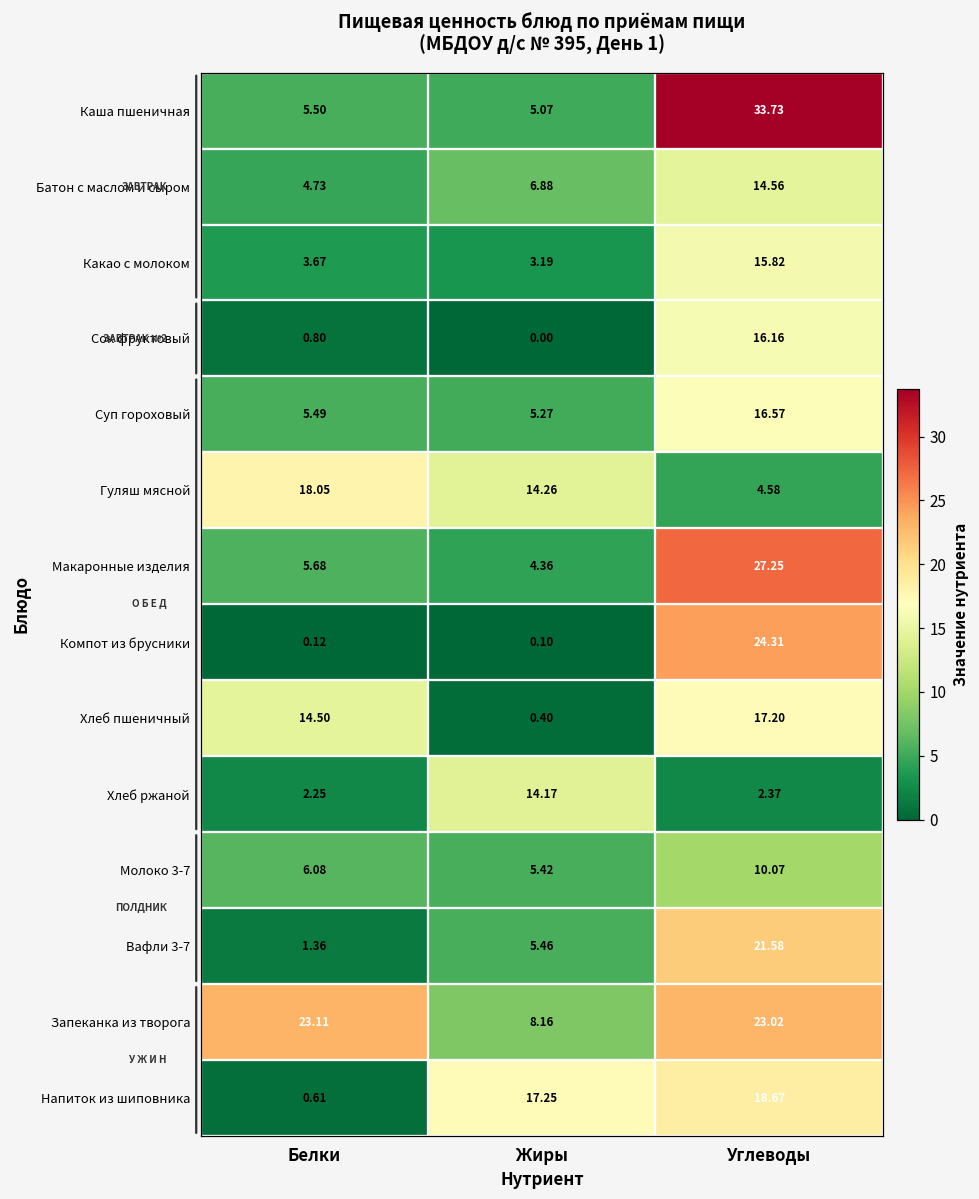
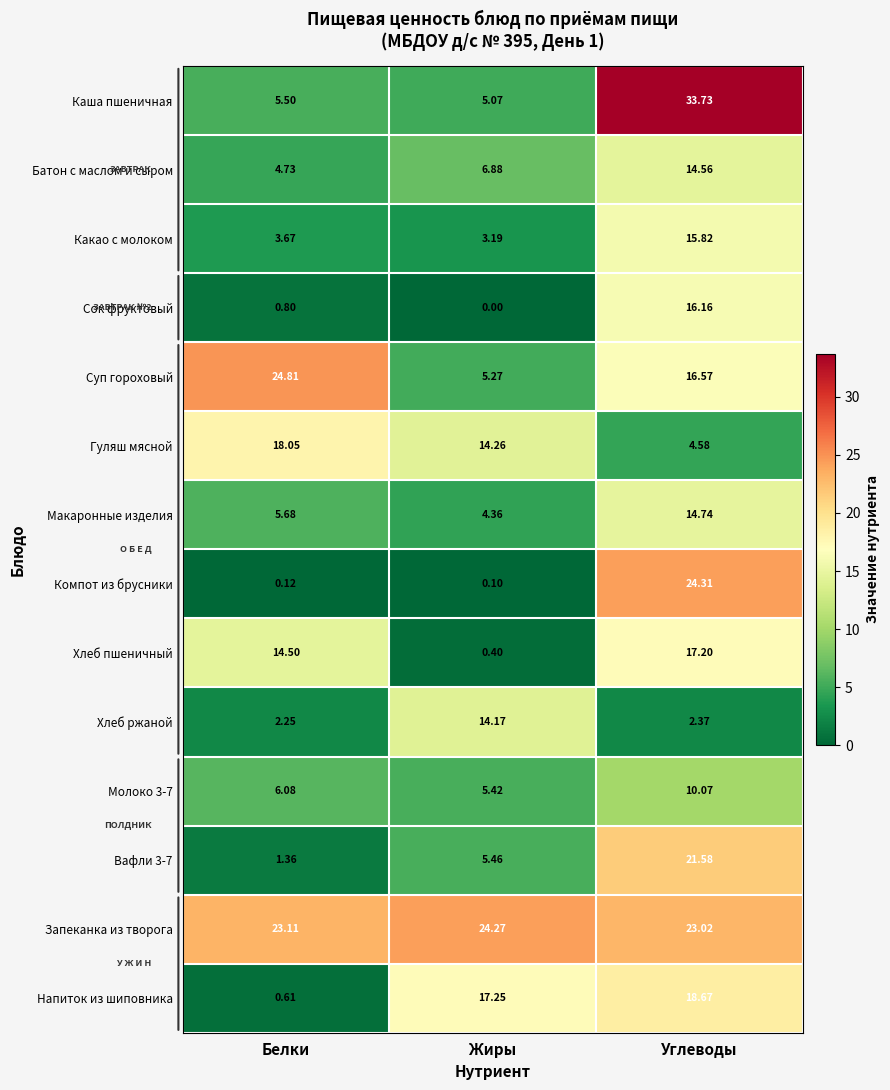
Суп гороховый, Белки: 5.49 -> 24.81
Макаронные изделия, Углеводы: 27.25 -> 14.74
Запеканка из творога, Жиры: 8.16 -> 24.27
